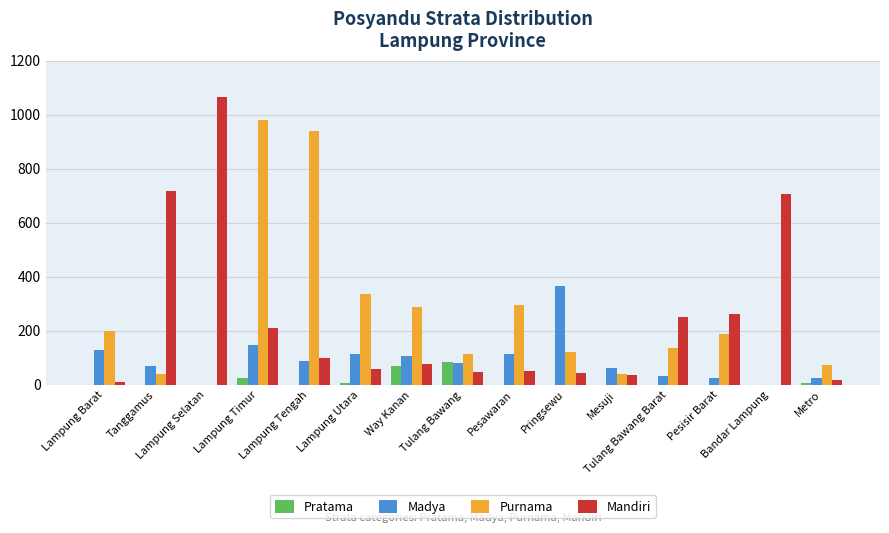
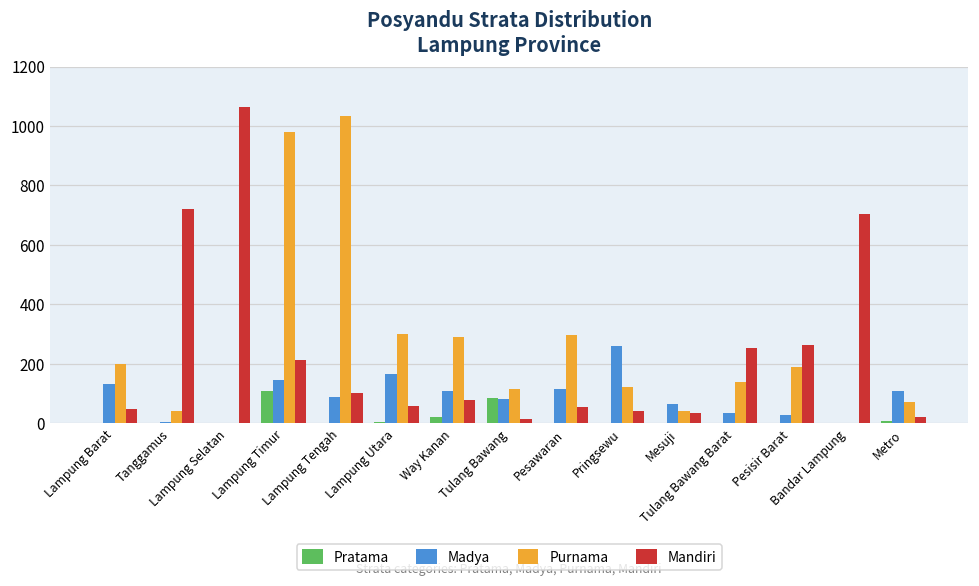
Mandiri, Lampung Barat: 10 -> 50
Madya, Tanggamus: 70 -> 0
Pratama, Lampung Timur: 30 -> 110
Purnama, Lampung Tengah: 940 -> 1030
Madya, Lampung Utara: 120 -> 170
Purnama, Lampung Utara: 340 -> 300
Pratama, Way Kanan: 70 -> 20
Mandiri, Tulang Bawang: 50 -> 20
Madya, Pringsewu: 370 -> 260
Madya, Metro: 30 -> 110
